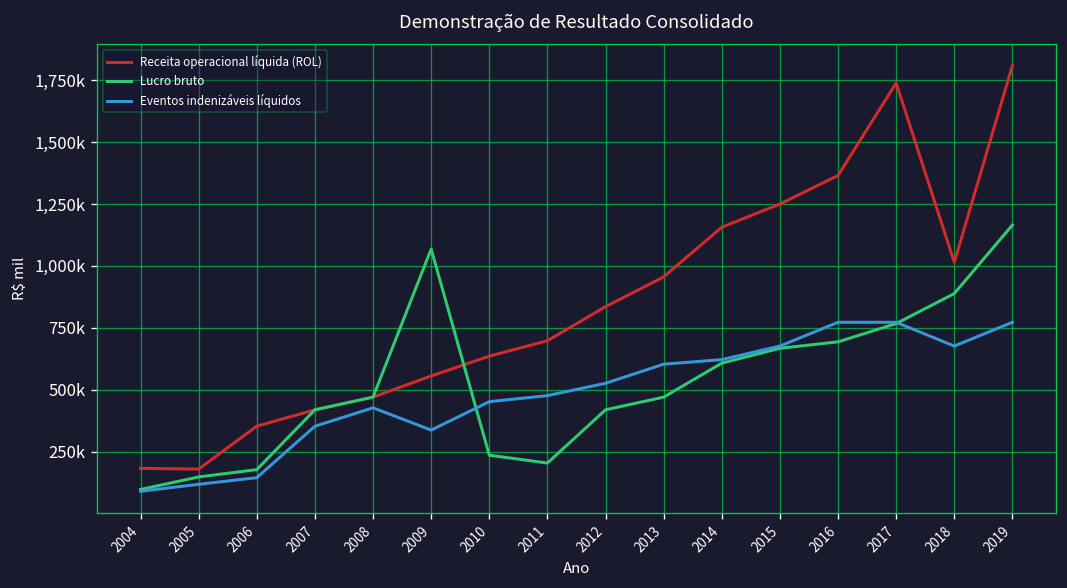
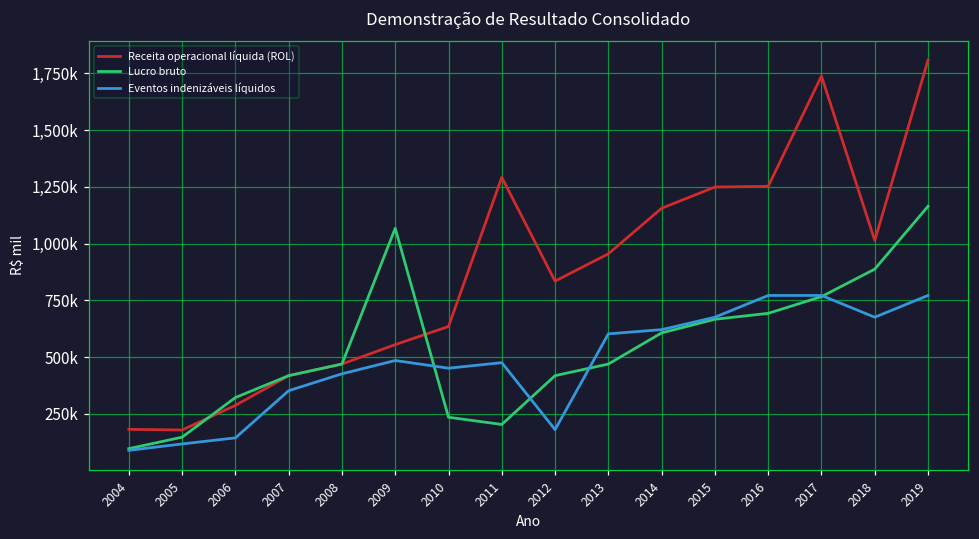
Receita operacional líquida (ROL), 2006: 350,000 -> 290,000
Lucro bruto, 2006: 180,000 -> 320,000
Eventos indenizáveis líquidos, 2009: 340,000 -> 490,000
Receita operacional líquida (ROL), 2011: 700,000 -> 1,290,000
Eventos indenizáveis líquidos, 2012: 530,000 -> 180,000
Receita operacional líquida (ROL), 2016: 1,370,000 -> 1,250,000
